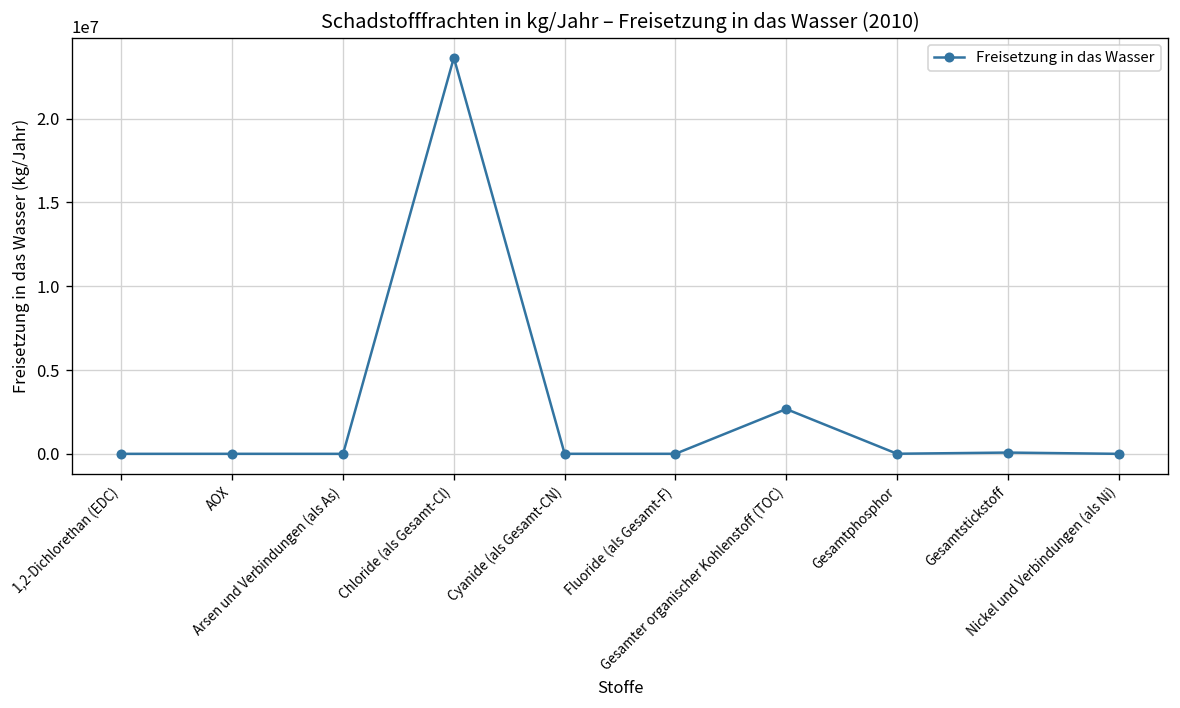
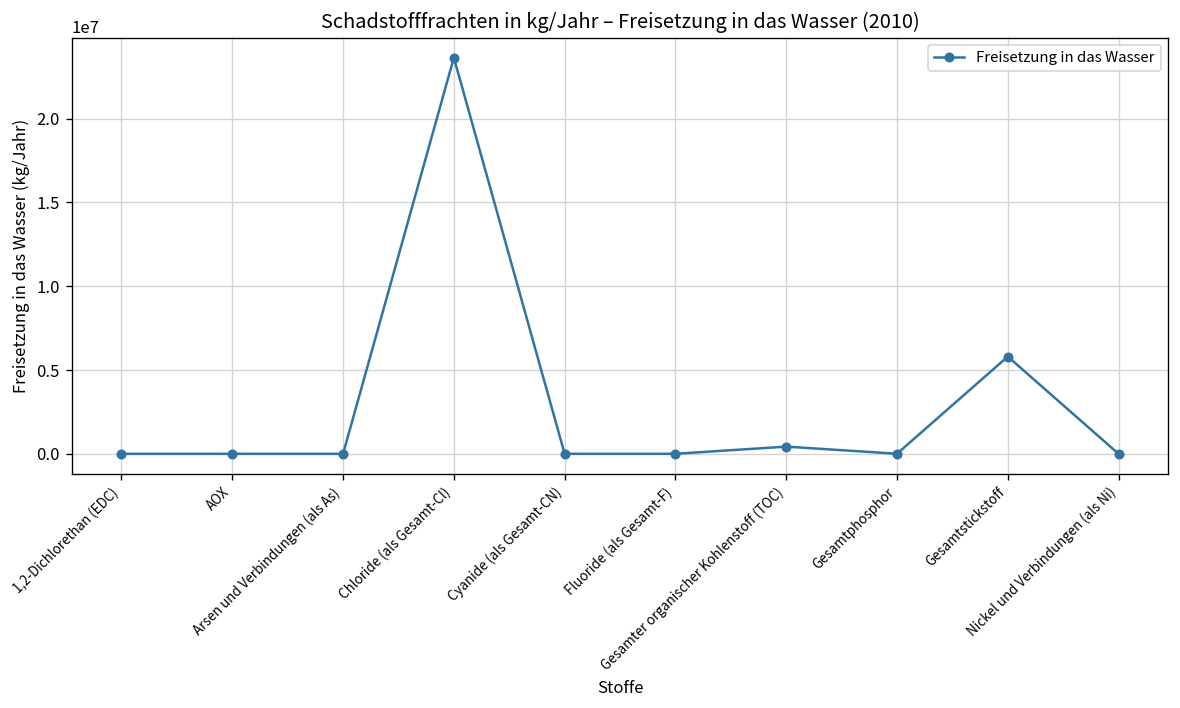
Gesamter organischer Kohlenstoff (TOC): 2700000 -> 400000
Gesamtstickstoff: 100000 -> 5800000
